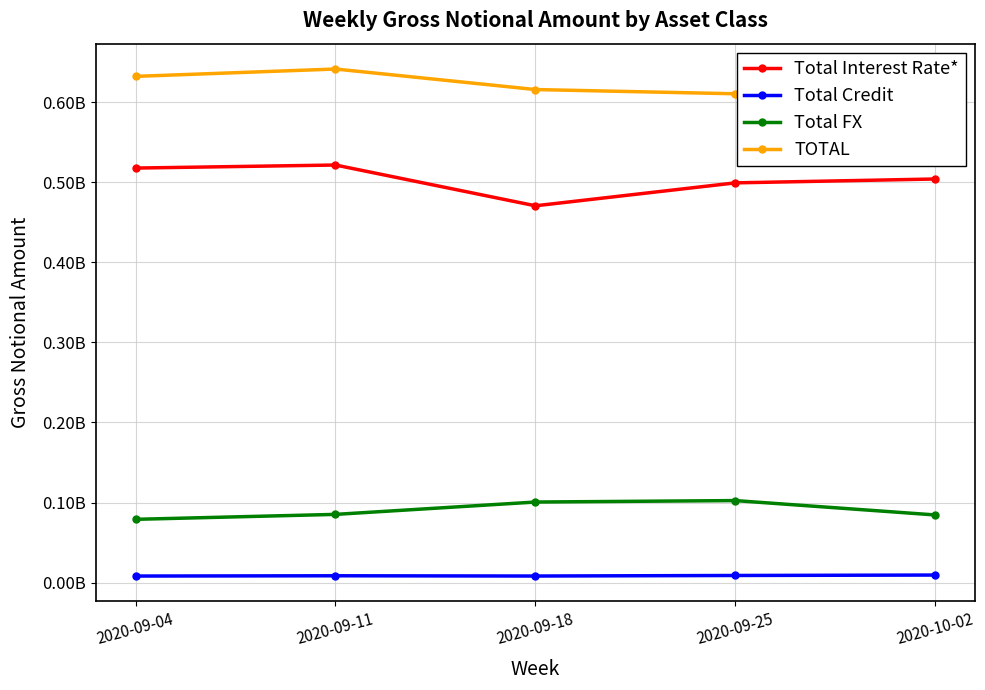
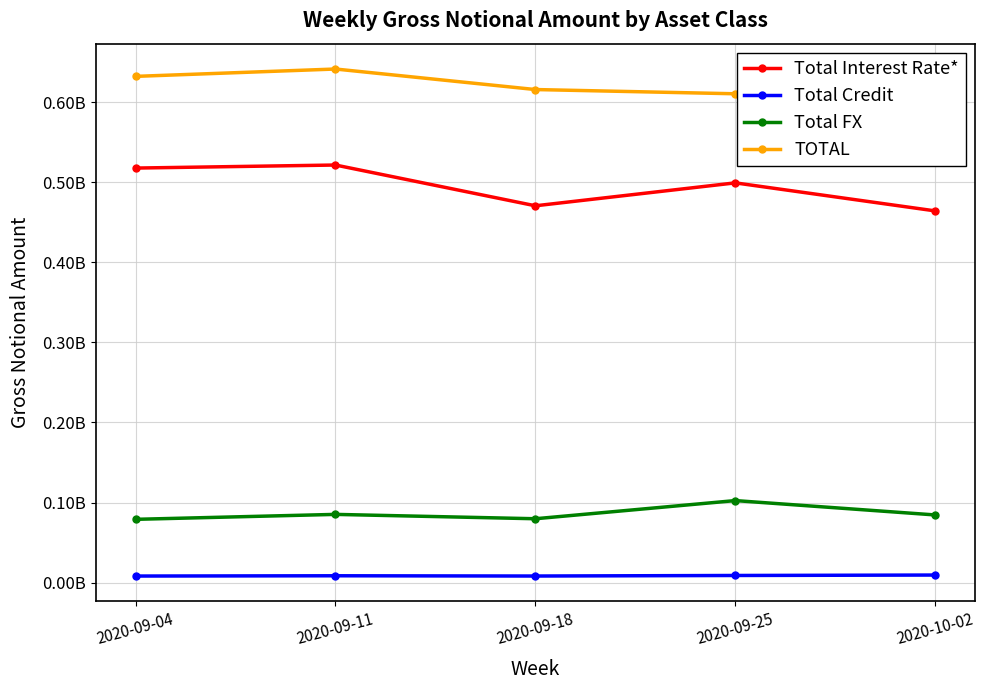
Total FX, 2020-09-18: 100000000 -> 80000000
Total Interest Rate*, 2020-10-02: 500000000 -> 460000000
